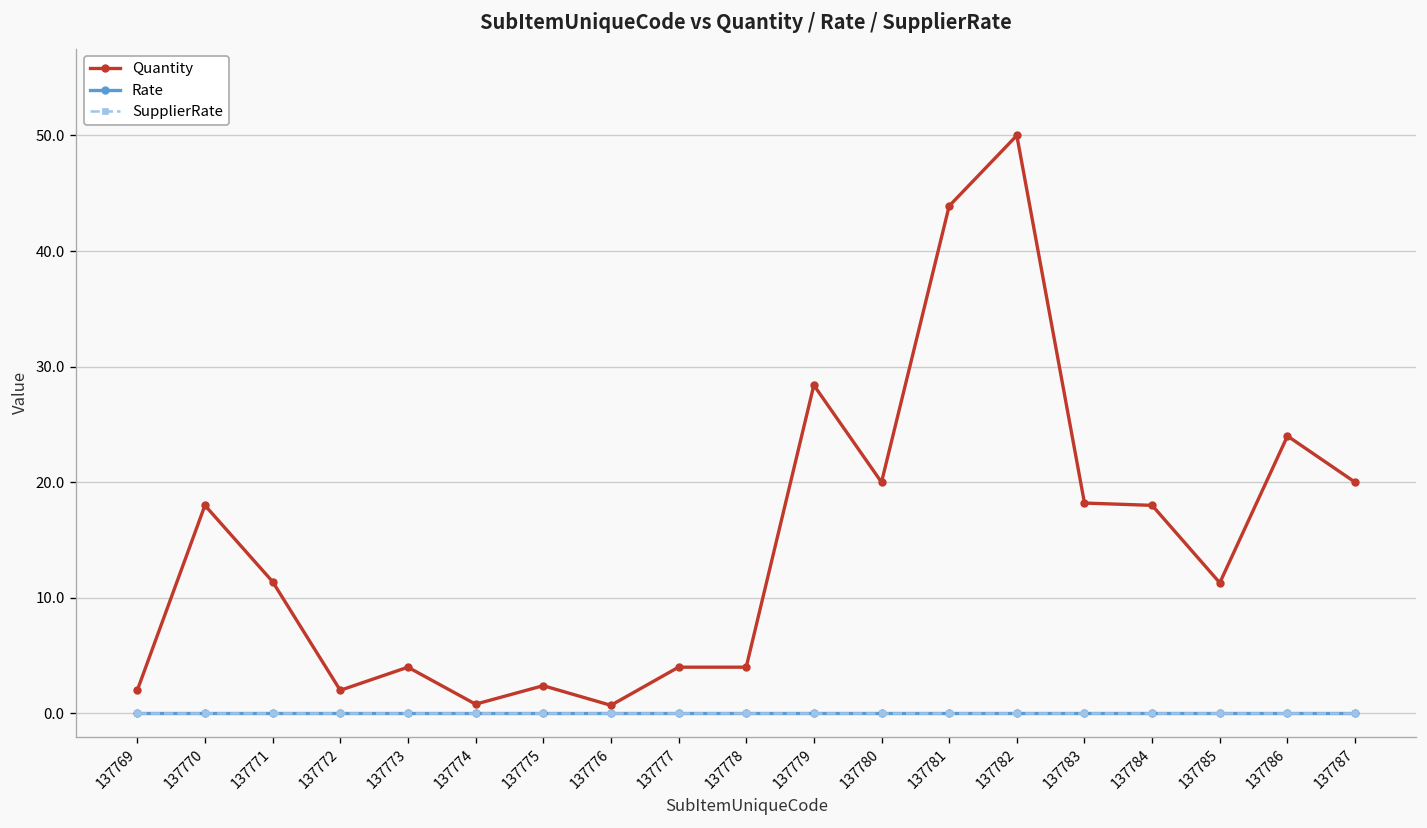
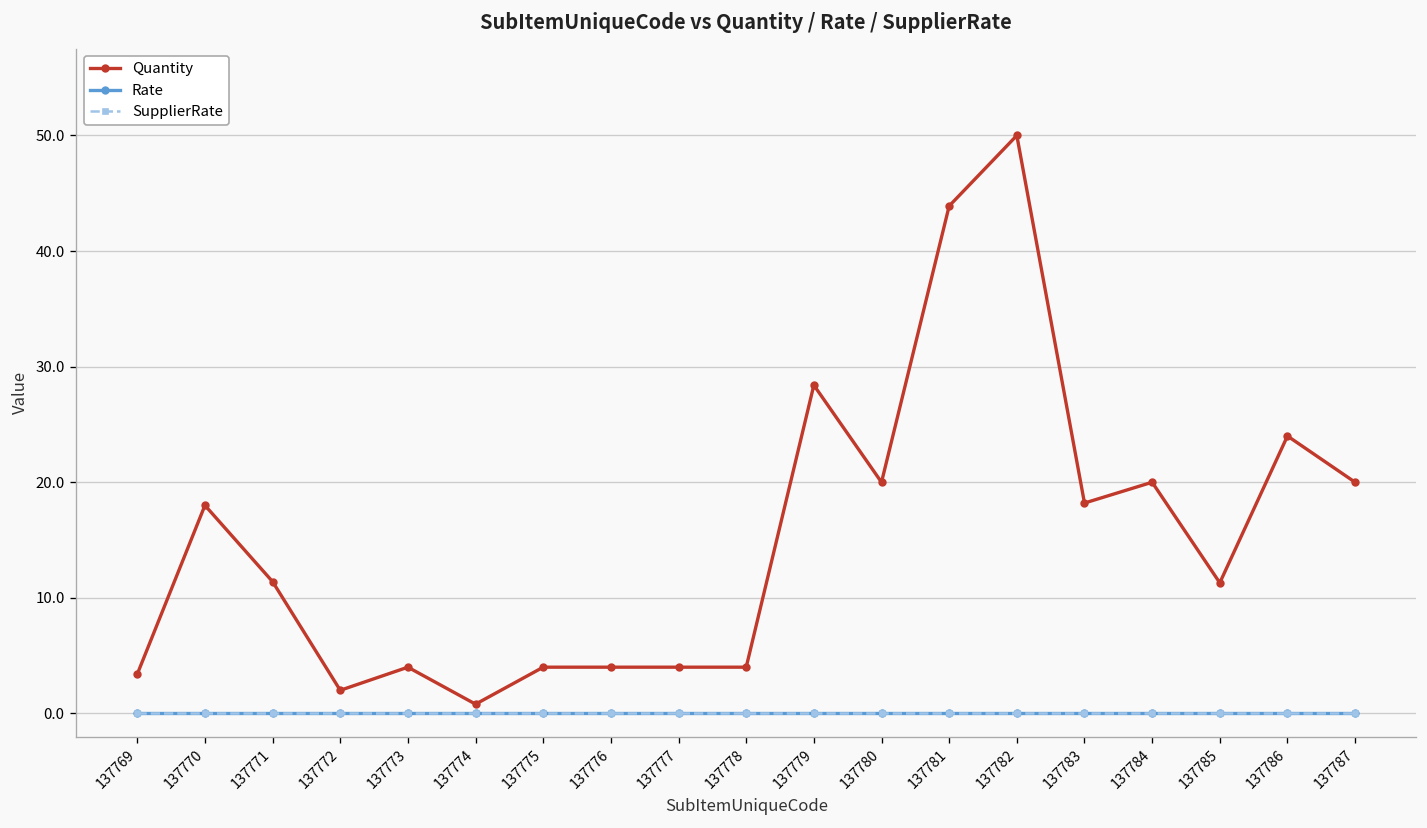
Quantity, 137769: 2 -> 3
Quantity, 137775: 2 -> 4
Quantity, 137776: 1 -> 4
Quantity, 137784: 18 -> 20
